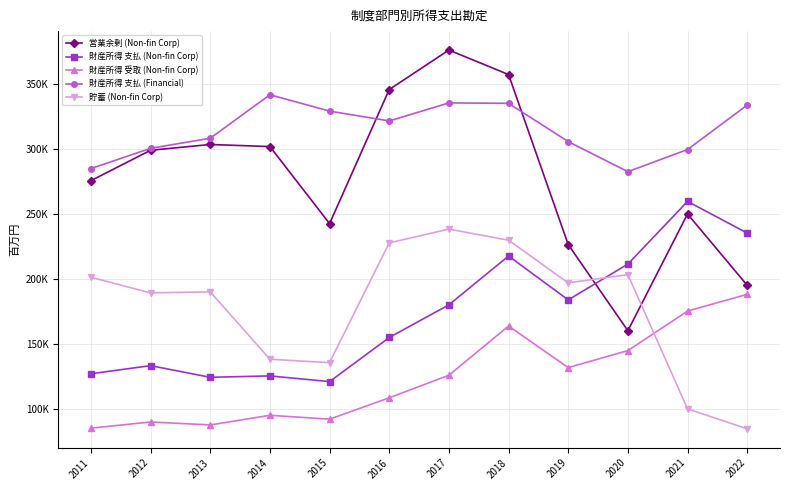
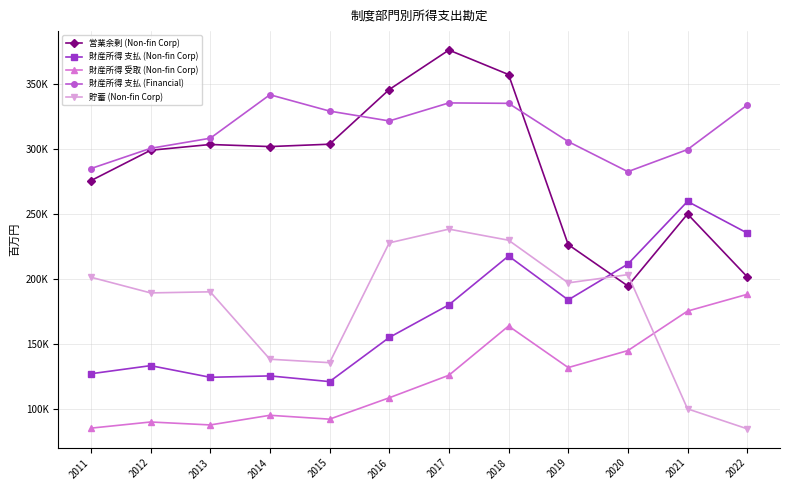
営業余剰 (Non-fin Corp), 2015: 243000 -> 304000
営業余剰 (Non-fin Corp), 2020: 160000 -> 195000
営業余剰 (Non-fin Corp), 2022: 195000 -> 202000
